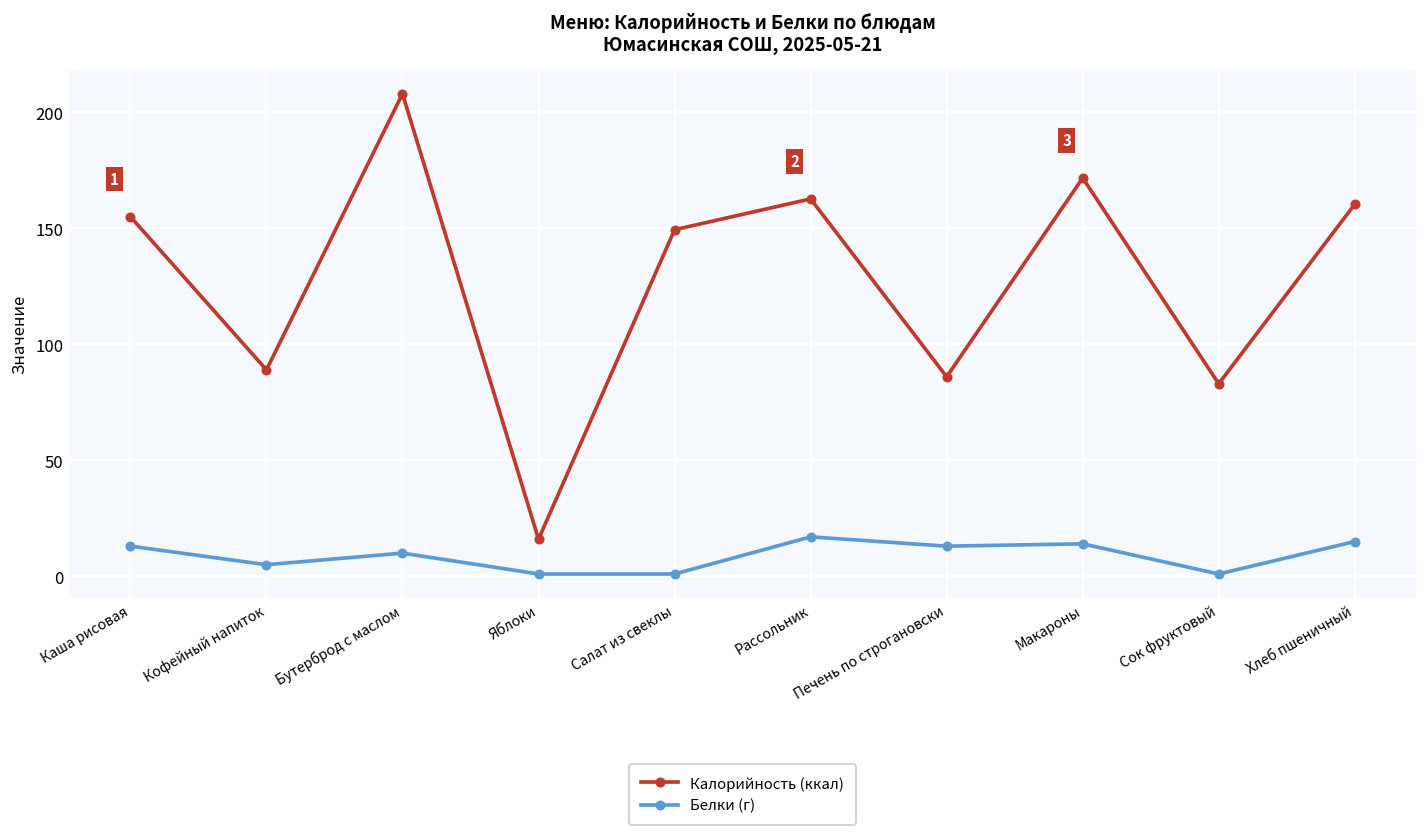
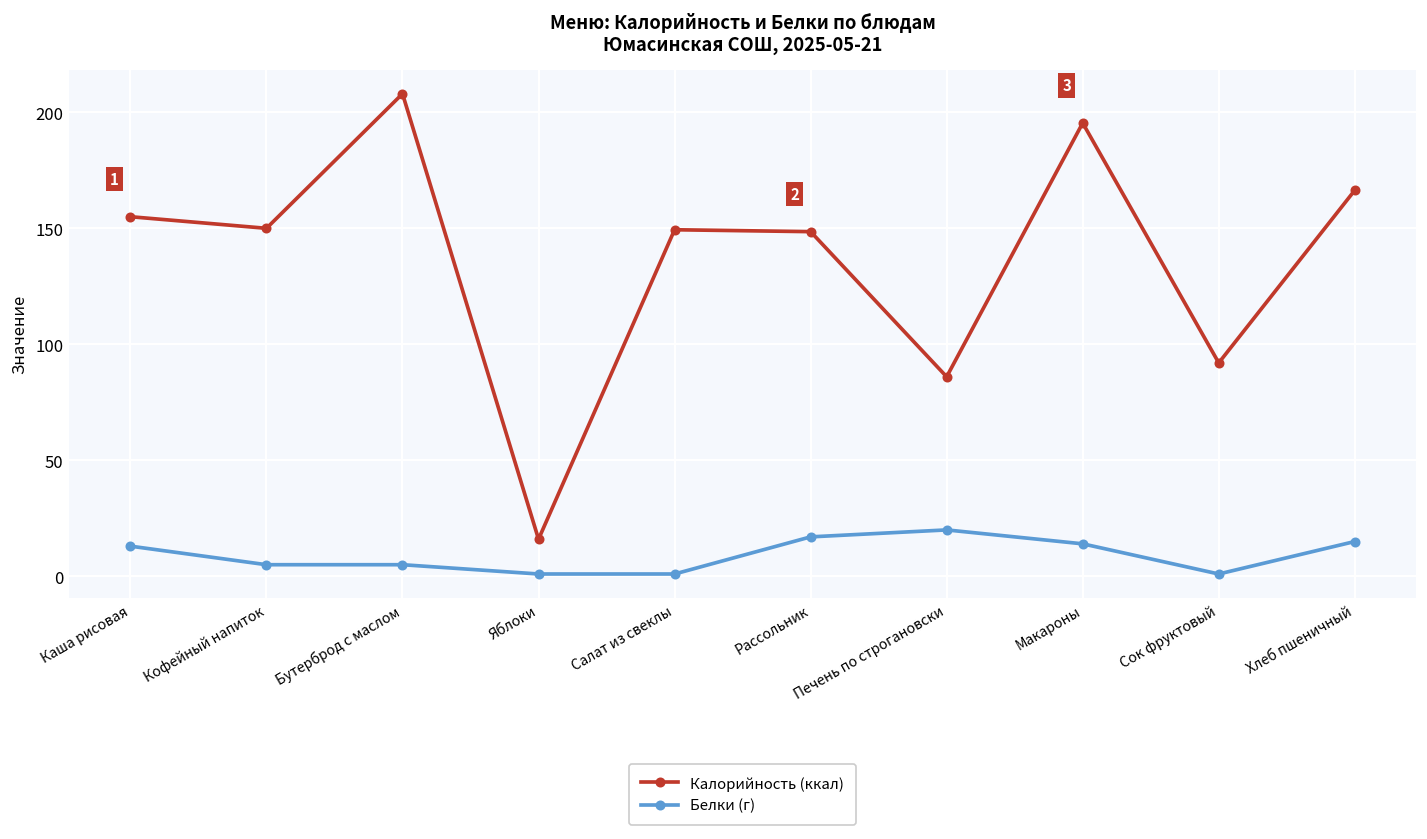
Калорийность (ккал), Кофейный напиток: 89 -> 150
Белки (г), Бутерброд с маслом: 10 -> 5
Калорийность (ккал), Рассольник: 163 -> 149
Белки (г), Печень по строгановски: 13 -> 20
Калорийность (ккал), Макароны: 172 -> 195
Калорийность (ккал), Сок фруктовый: 83 -> 92
Калорийность (ккал), Хлеб пшеничный: 160 -> 166
